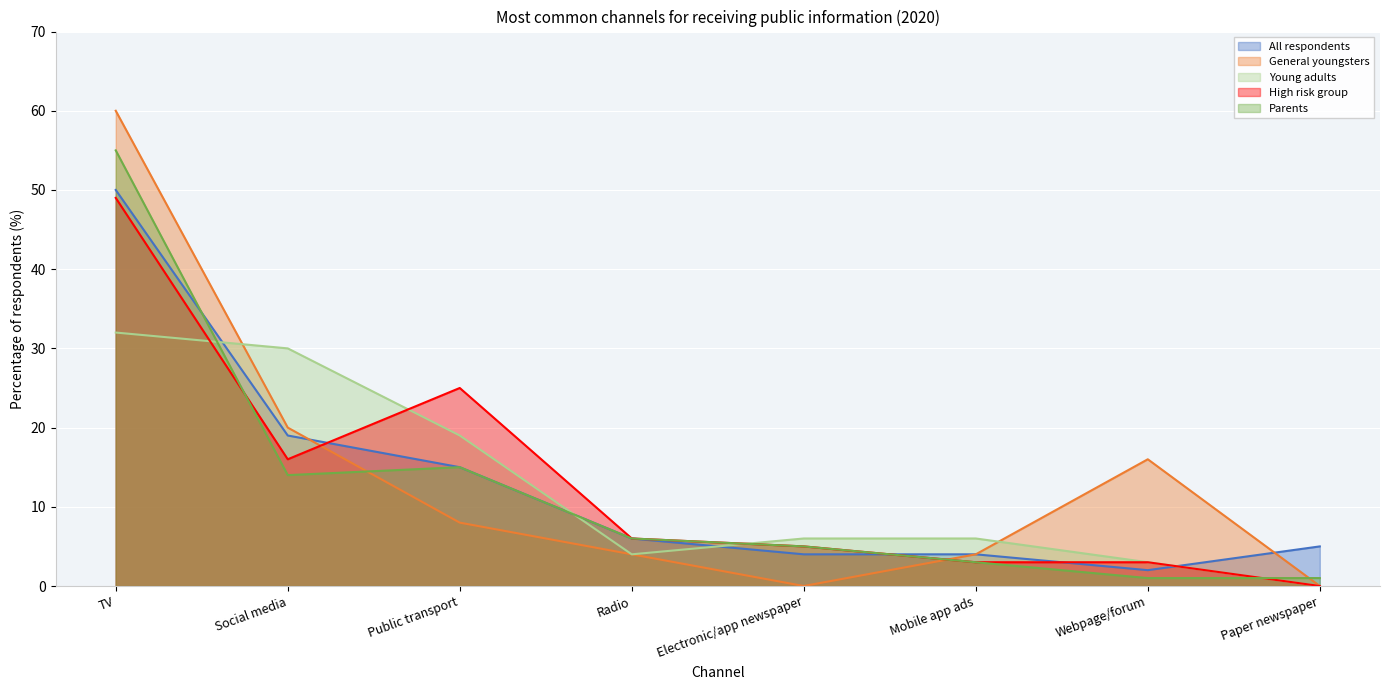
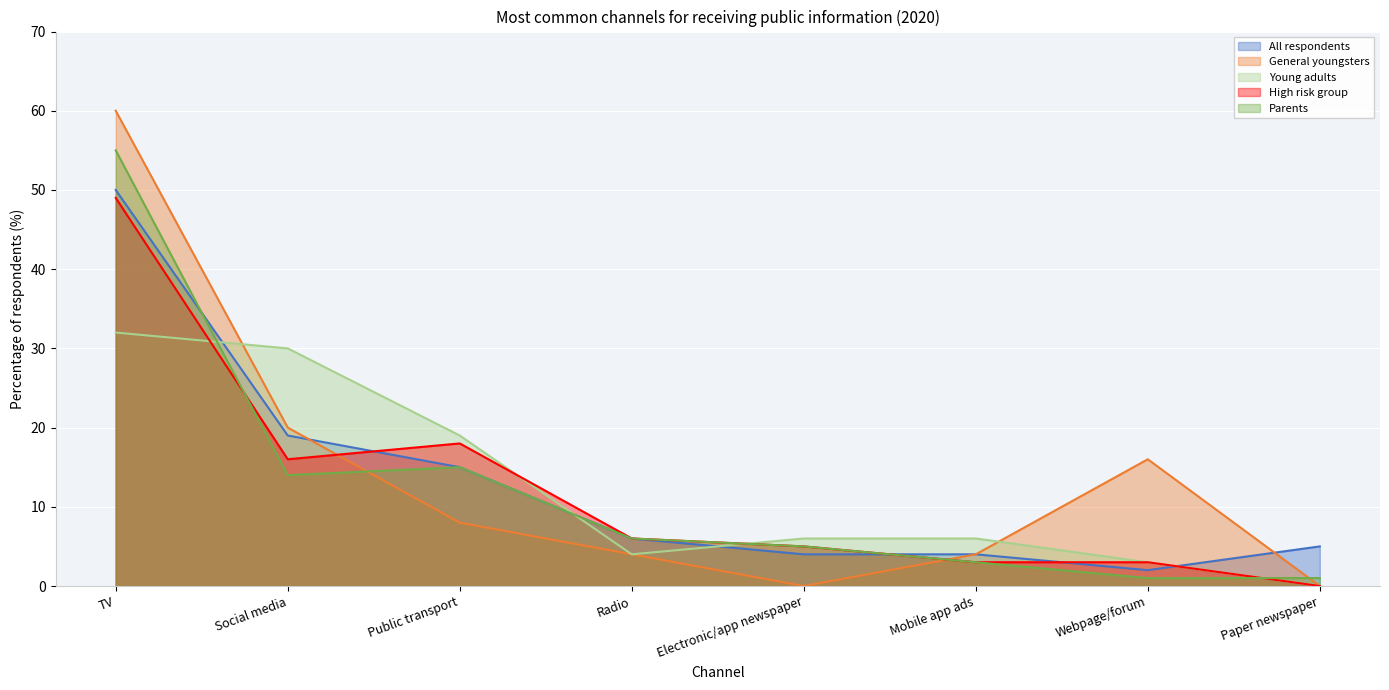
High risk group, Public transport: 25 -> 18
